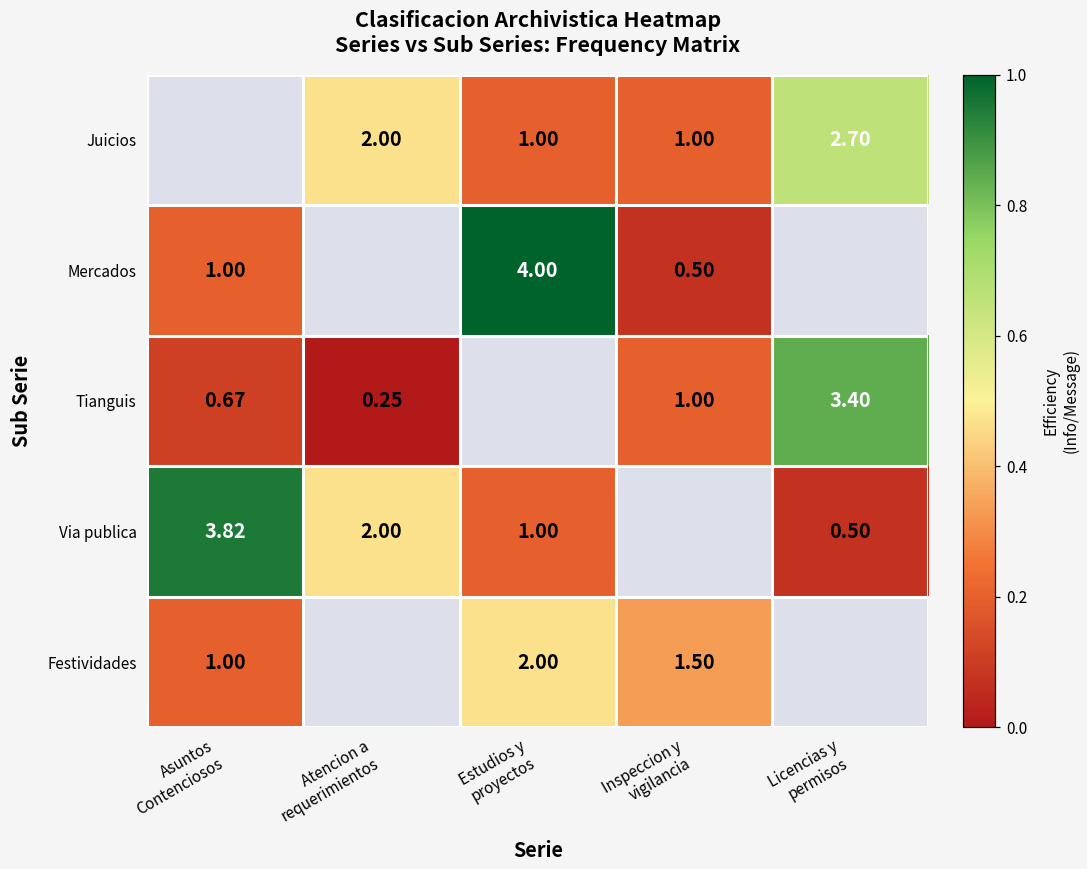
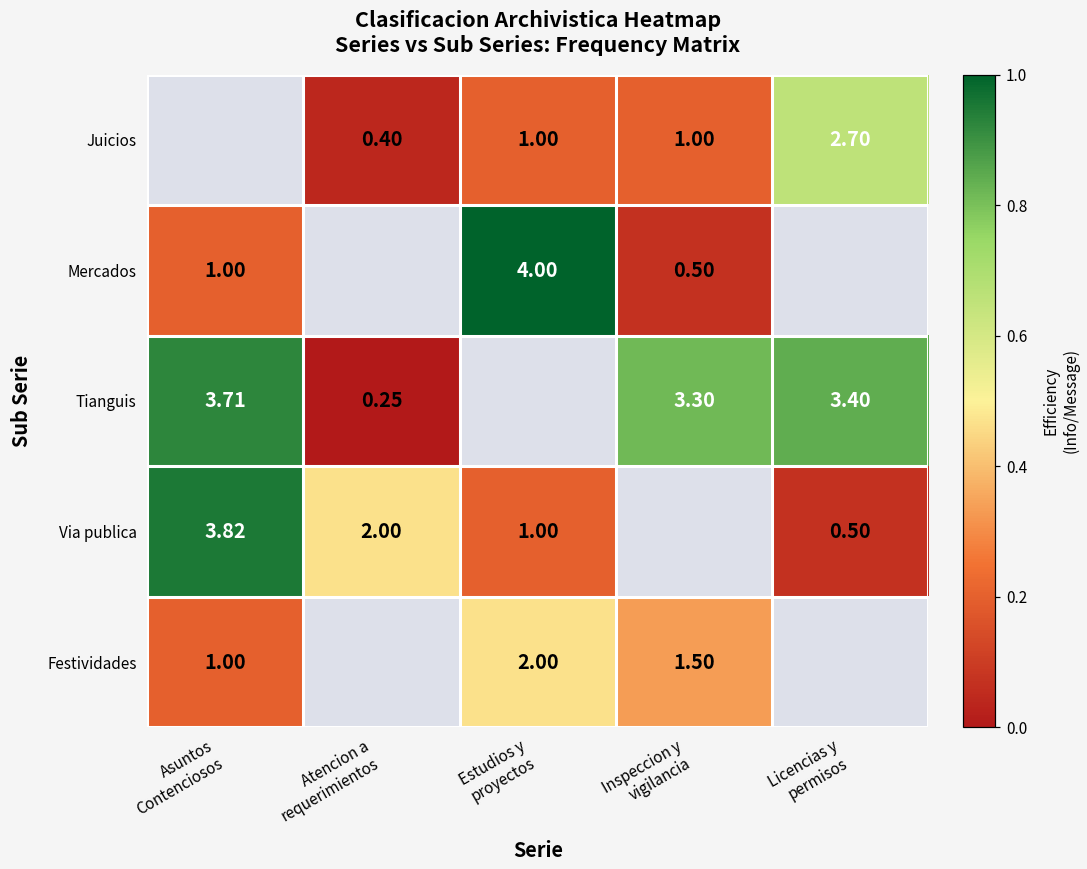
Juicios, Atencion a requerimientos: 2.00 -> 0.40
Tianguis, Asuntos Contenciosos: 0.67 -> 3.71
Tianguis, Inspeccion y vigilancia: 1.00 -> 3.30
